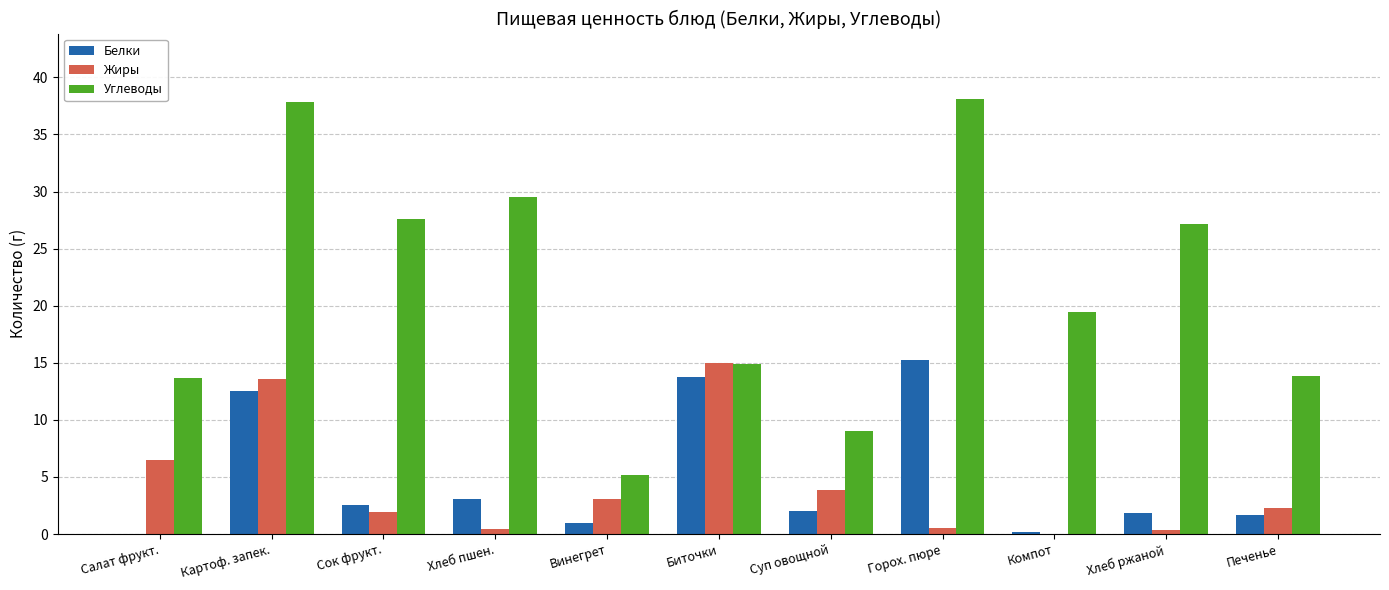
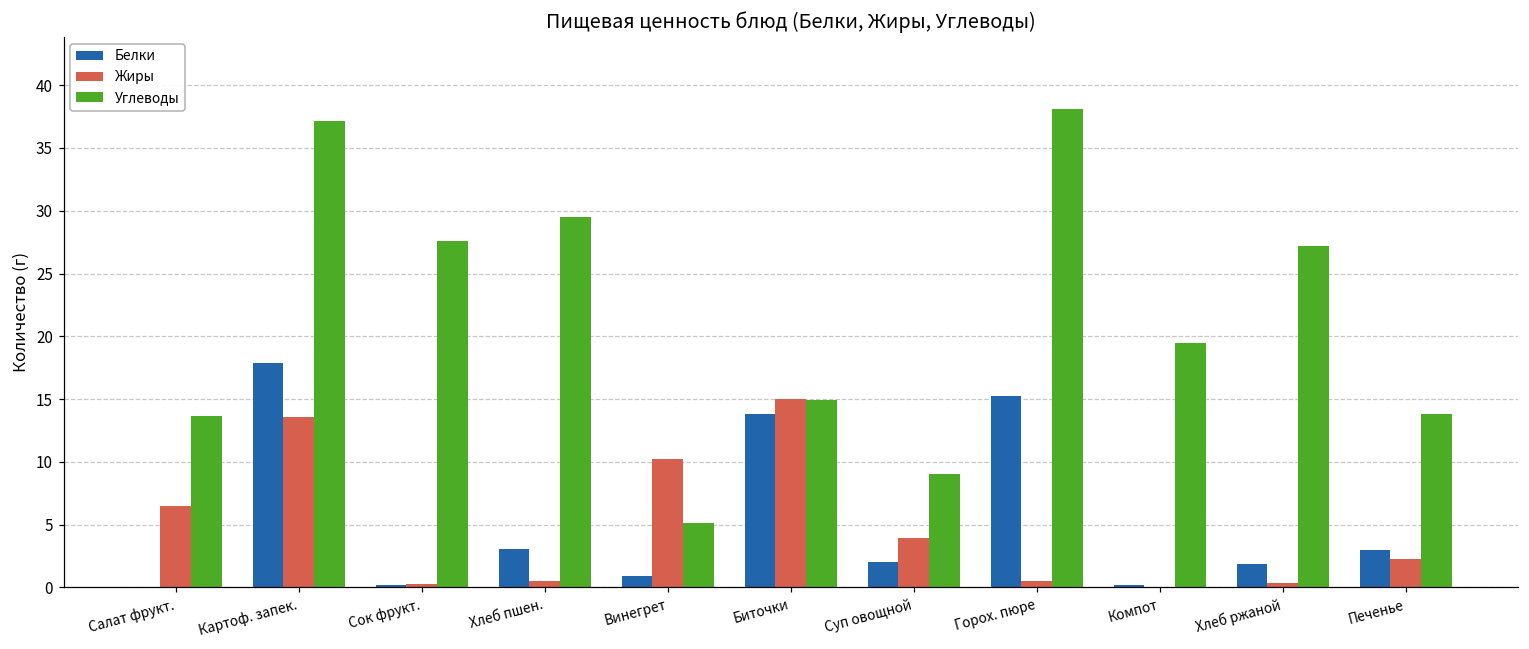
Белки, Картоф. запек.: 12.5 -> 17.8
Углеводы, Картоф. запек.: 37.9 -> 37.1
Белки, Сок фрукт.: 2.5 -> 0.2
Жиры, Сок фрукт.: 1.9 -> 0.3
Жиры, Винегрет: 3.1 -> 10.2
Белки, Печенье: 1.7 -> 3.0
